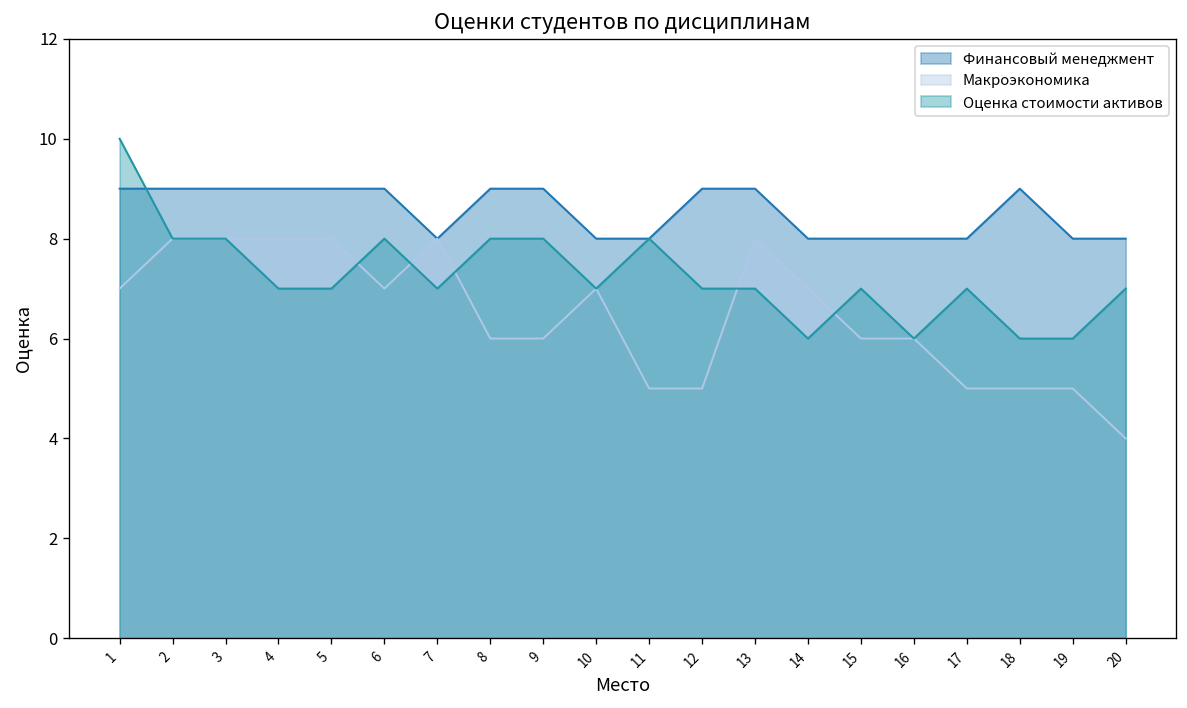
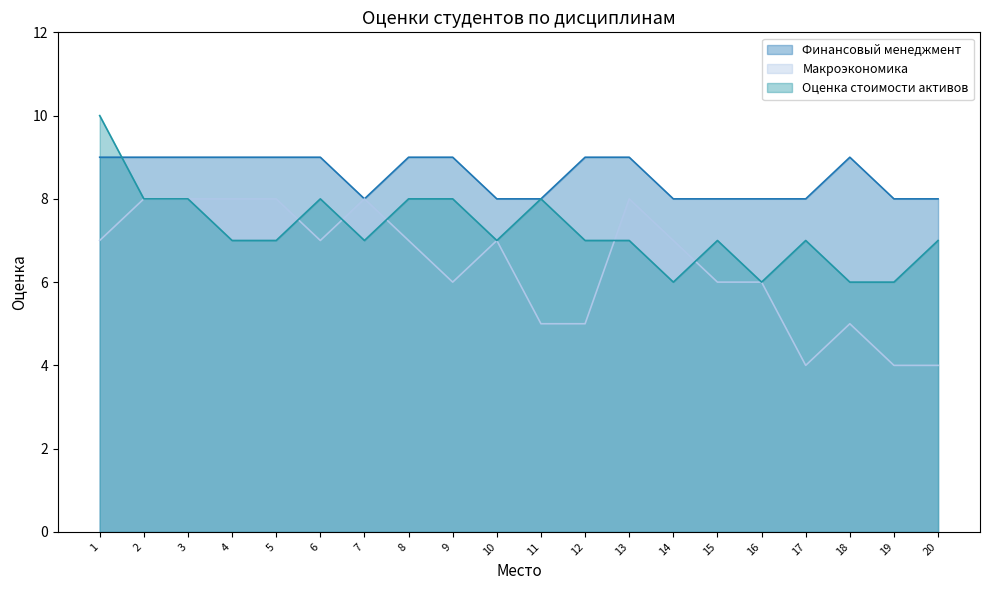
Макроэкономика, 8: 6 -> 7
Макроэкономика, 17: 5 -> 4
Макроэкономика, 19: 5 -> 4
